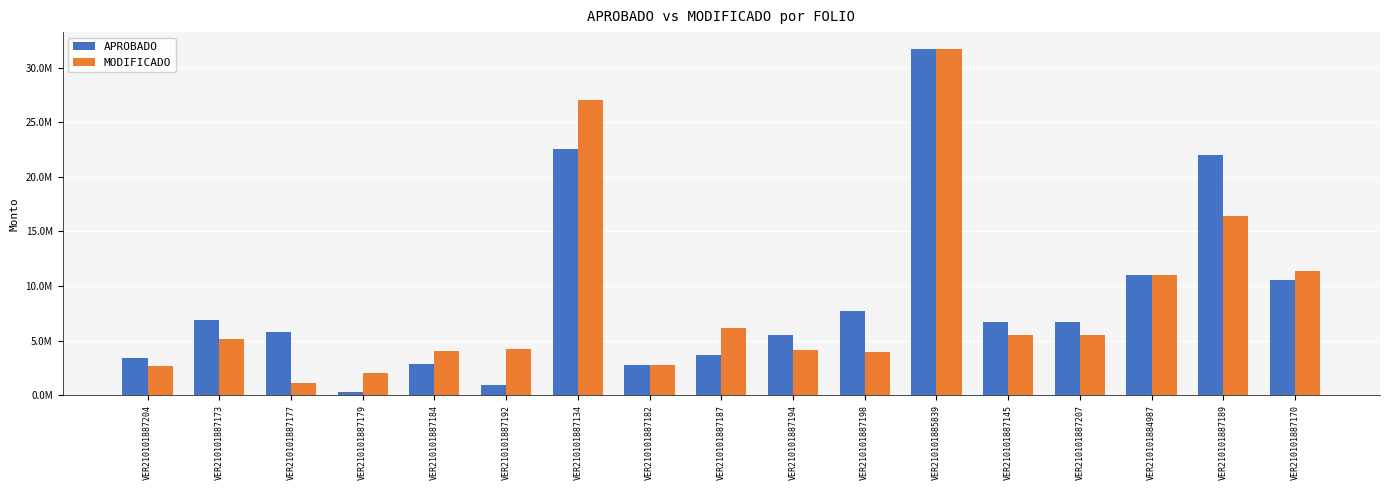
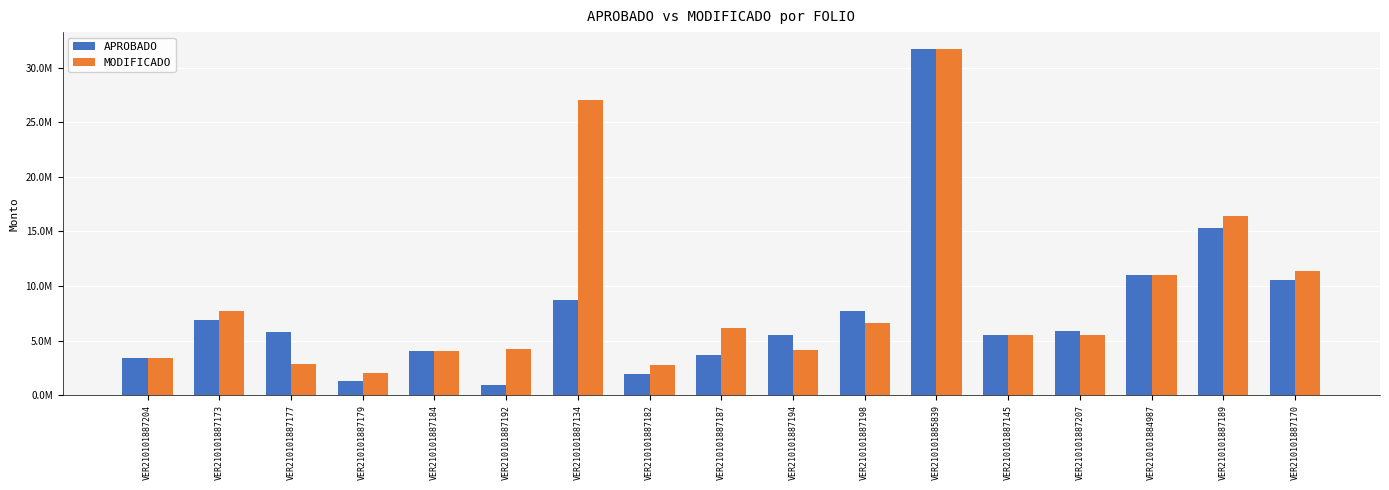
MODIFICADO, VER210101887204: 2600000 -> 3400000
MODIFICADO, VER210101887173: 5100000 -> 7800000
MODIFICADO, VER210101887177: 1100000 -> 2900000
APROBADO, VER210101887179: 300000 -> 1300000
APROBADO, VER210101887184: 2800000 -> 4000000
APROBADO, VER210101887134: 22600000 -> 8700000
APROBADO, VER210101887182: 2700000 -> 2000000
MODIFICADO, VER210101887198: 4000000 -> 6600000
APROBADO, VER210101887145: 6700000 -> 5500000
APROBADO, VER210101887207: 6700000 -> 5900000
APROBADO, VER210101887189: 22000000 -> 15300000
